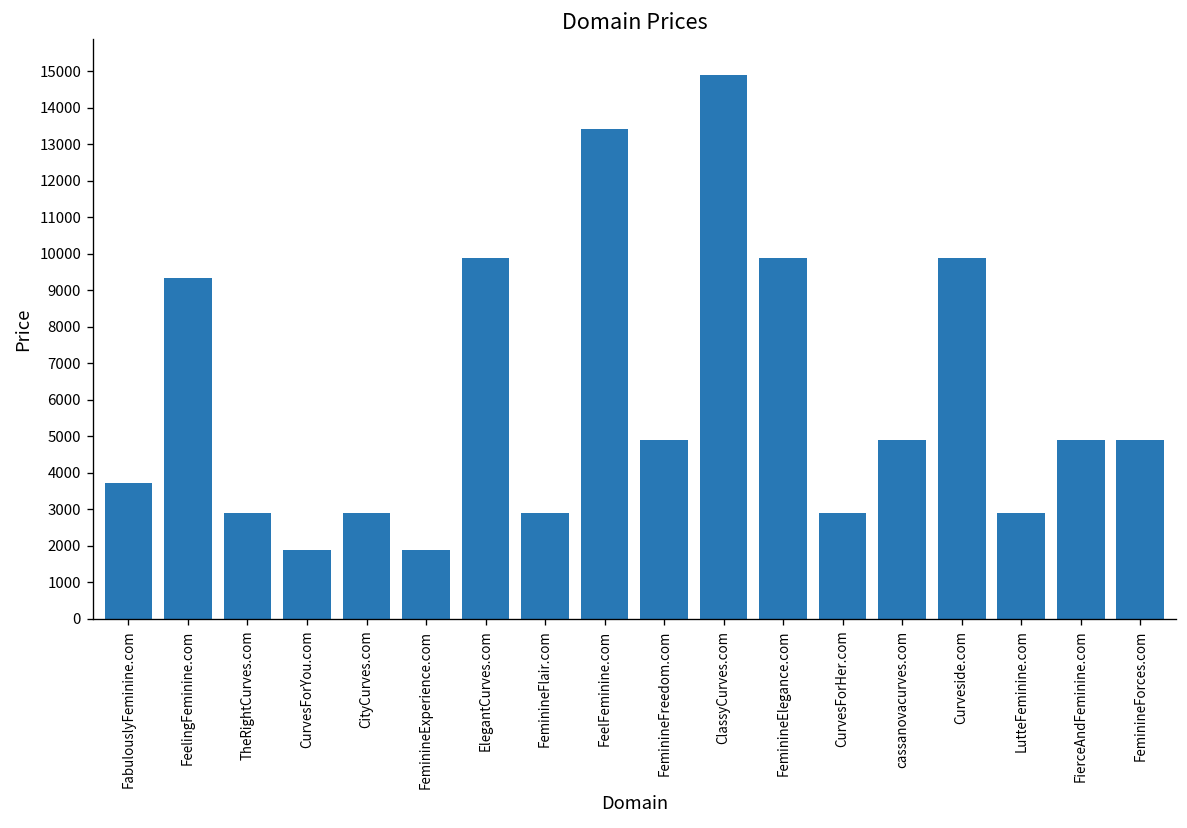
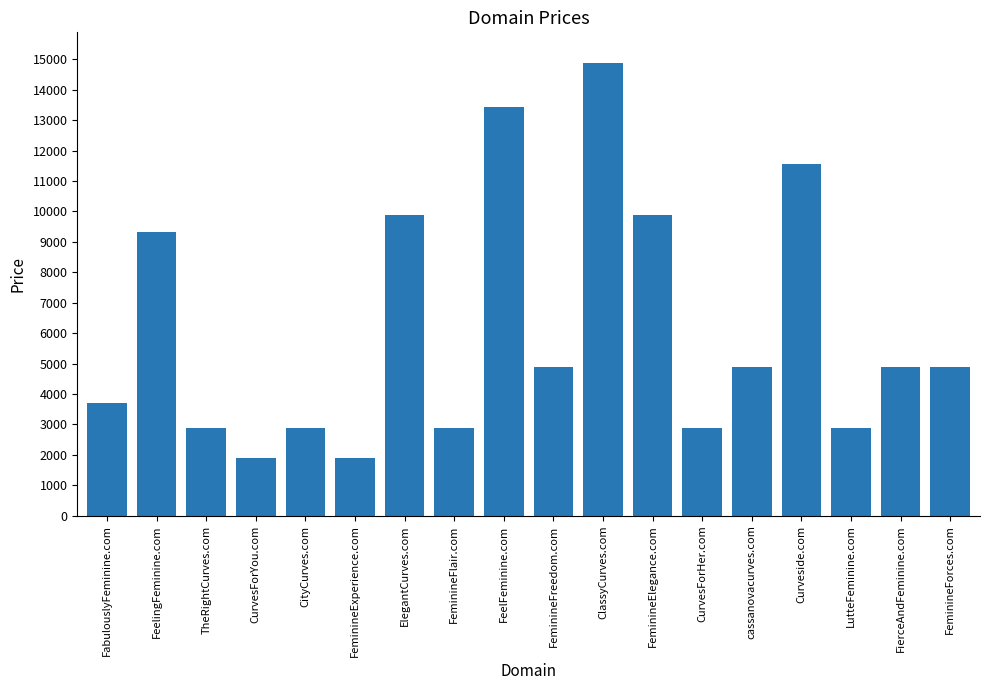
Curveside.com: 9900 -> 11500
